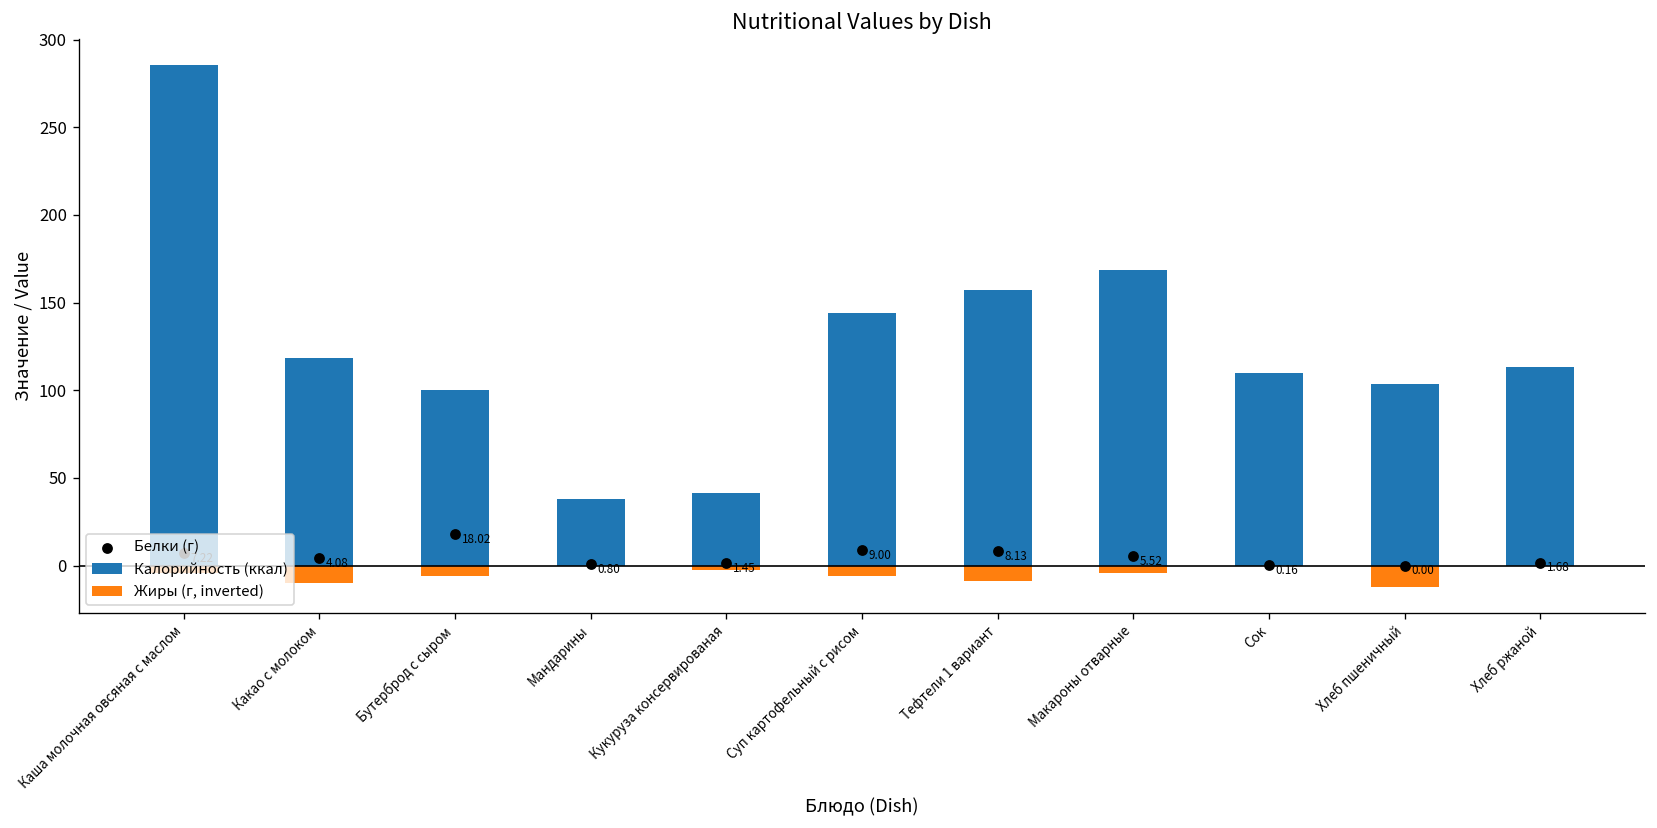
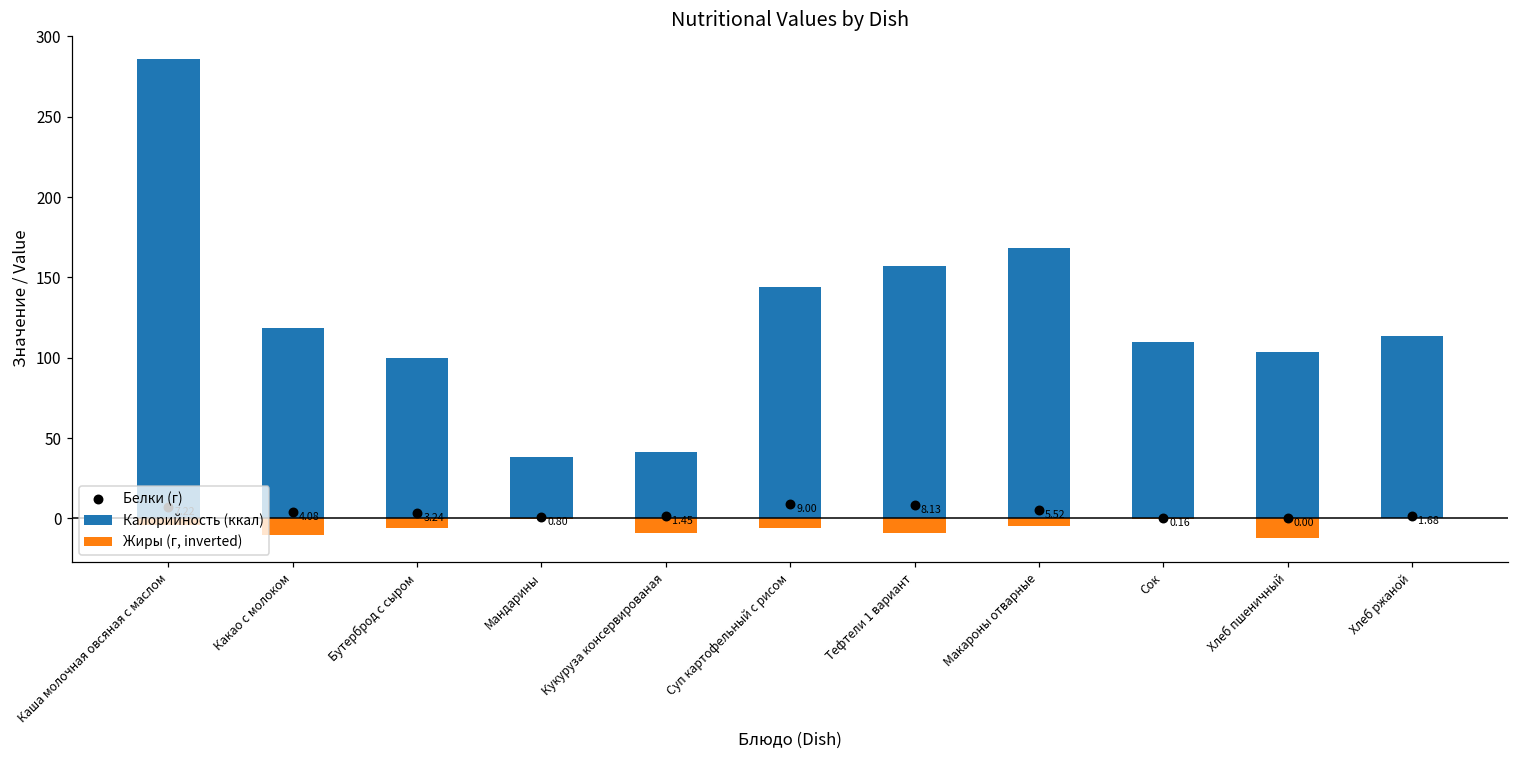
Белки (г), Бутерброд с сыром: 18.02 -> 3.24
Жиры (г, inverted), Кукуруза консервированая: -3 -> -9
